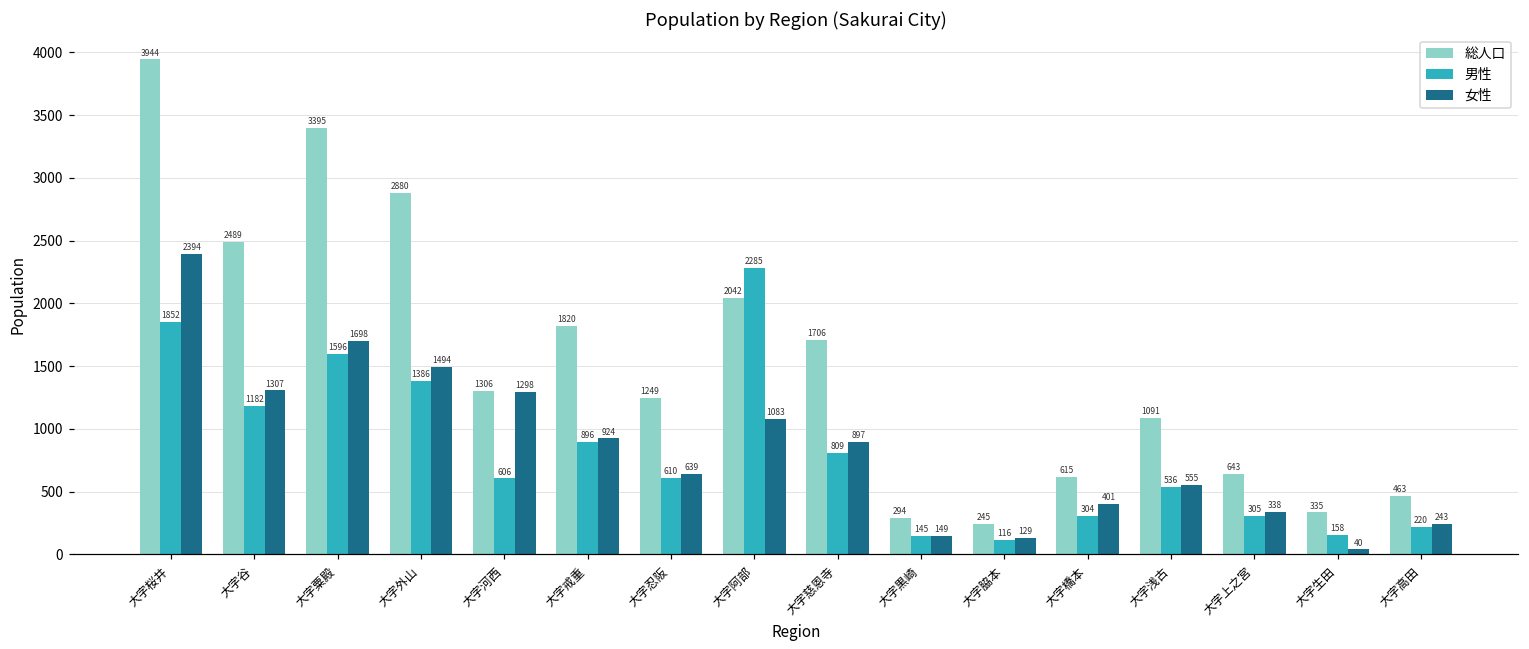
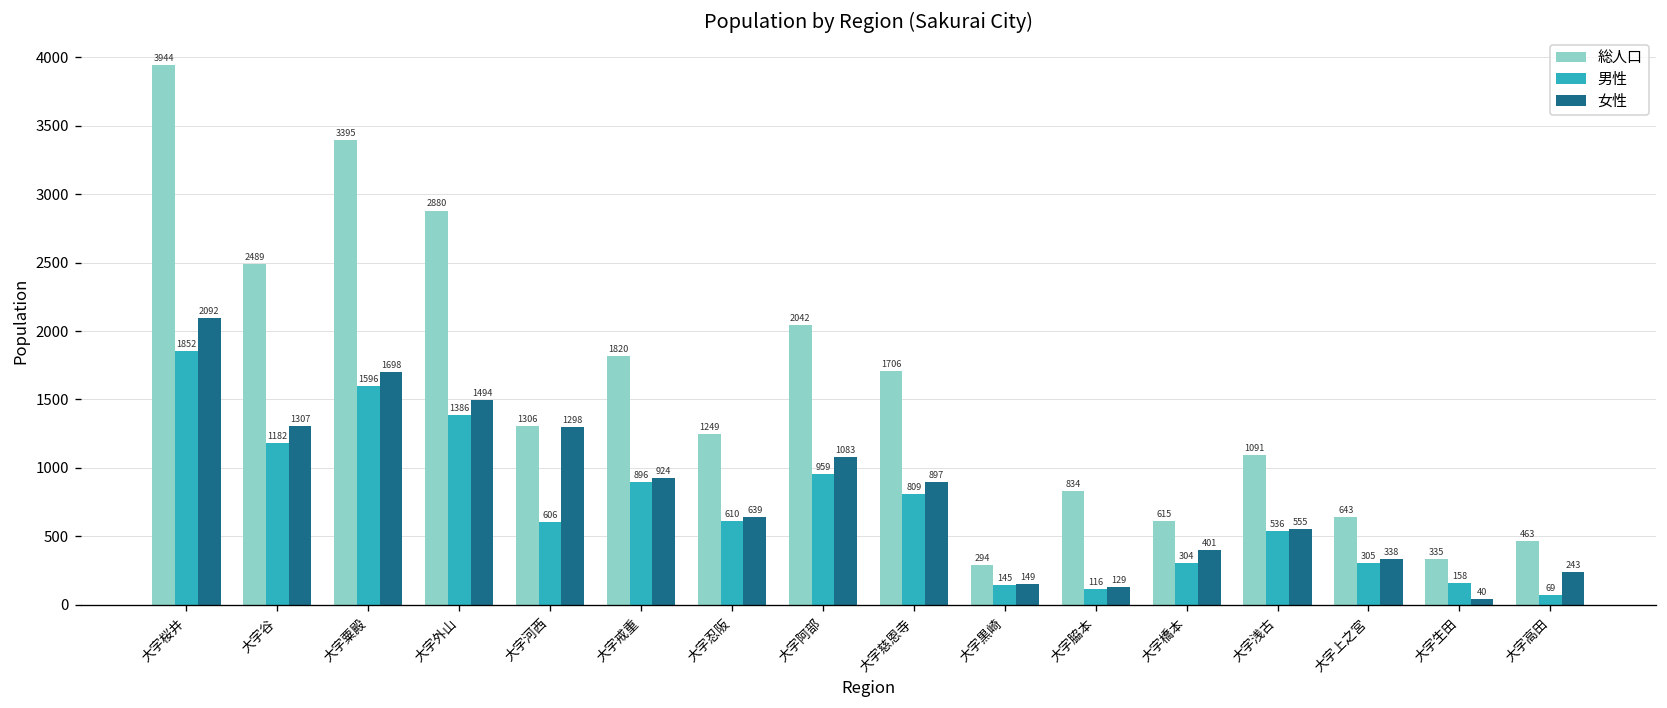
女性, 大字桜井: 2394 -> 2092
男性, 大字阿部: 2285 -> 959
総人口, 大字脇本: 245 -> 834
男性, 大字高田: 220 -> 69
